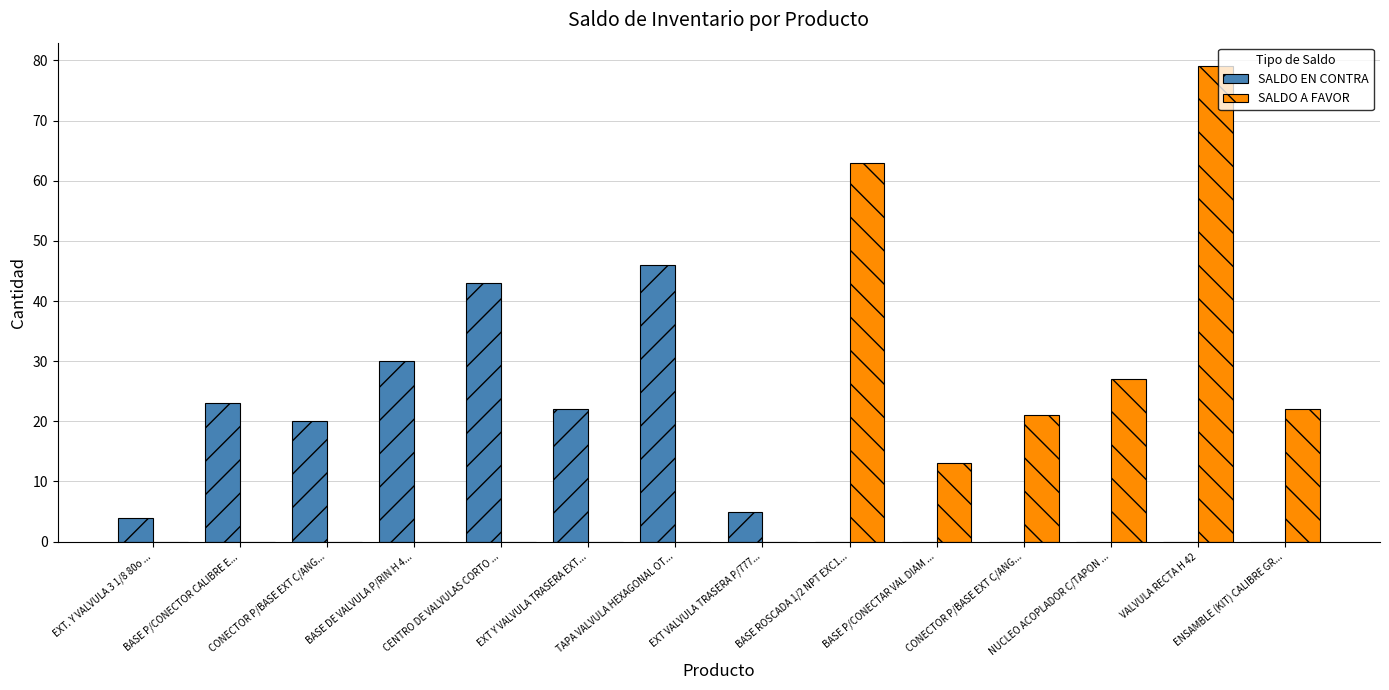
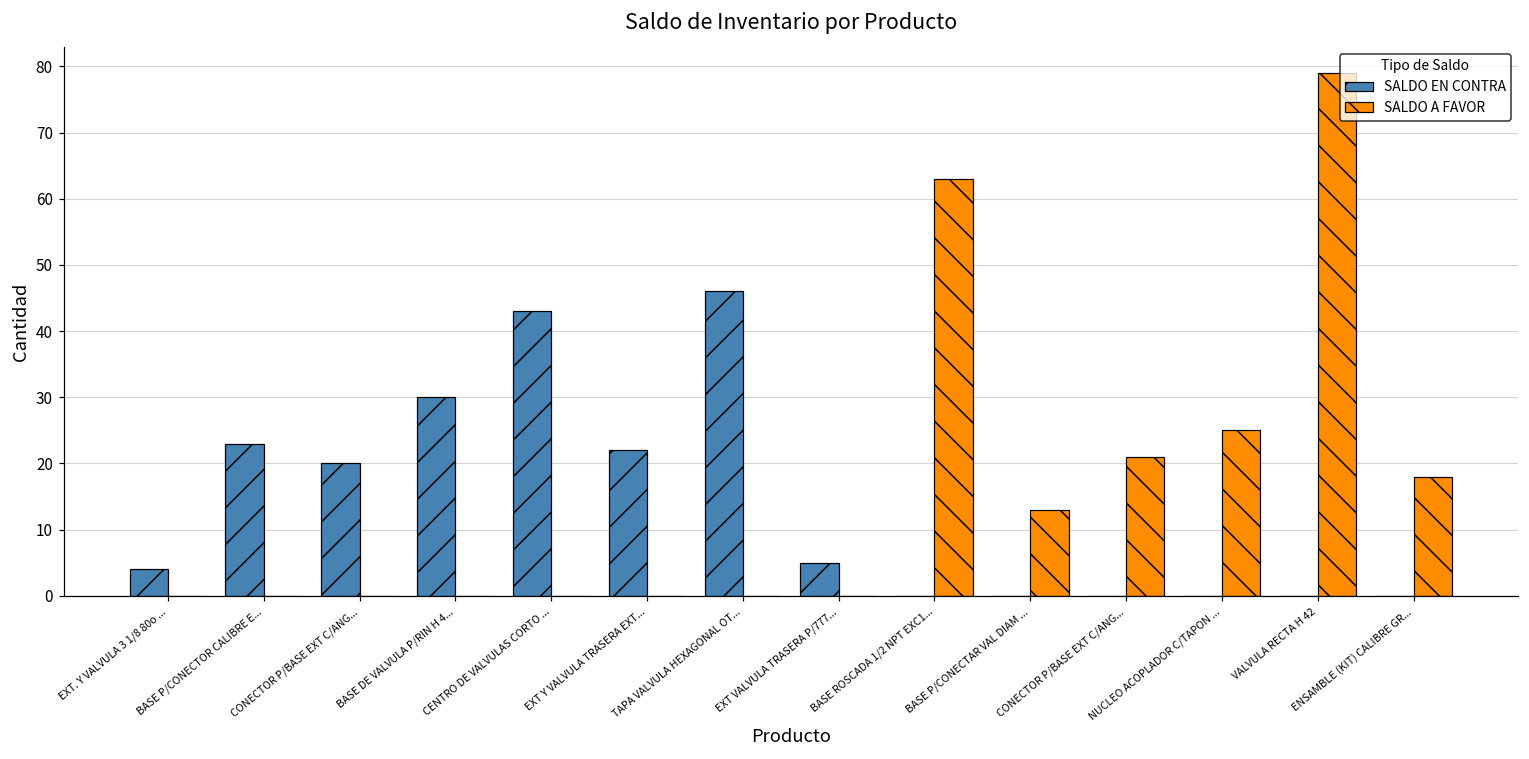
SALDO A FAVOR, NUCLEO ACOPLADOR C/TAPON ...: 27 -> 25
SALDO A FAVOR, ENSAMBLE (KIT) CALIBRE GR...: 22 -> 18
